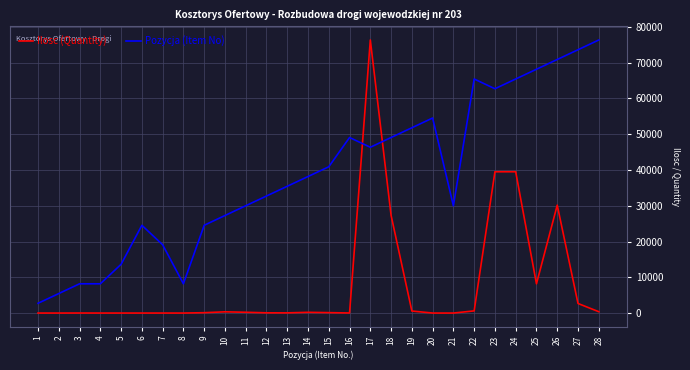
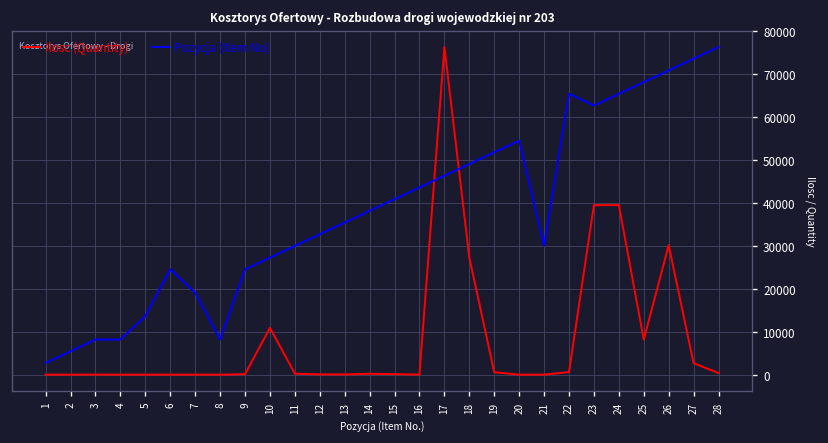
Ilosc (Quantity), 10: 0 -> 11000
Pozycja (Item No), 16: 49000 -> 44000
